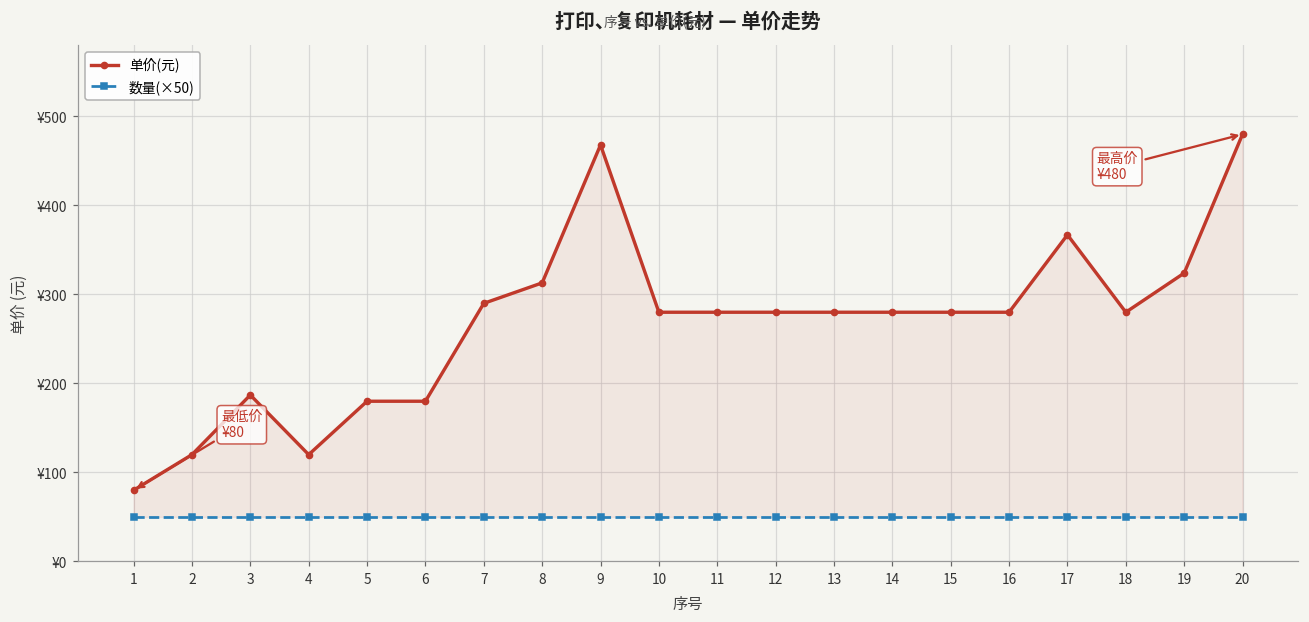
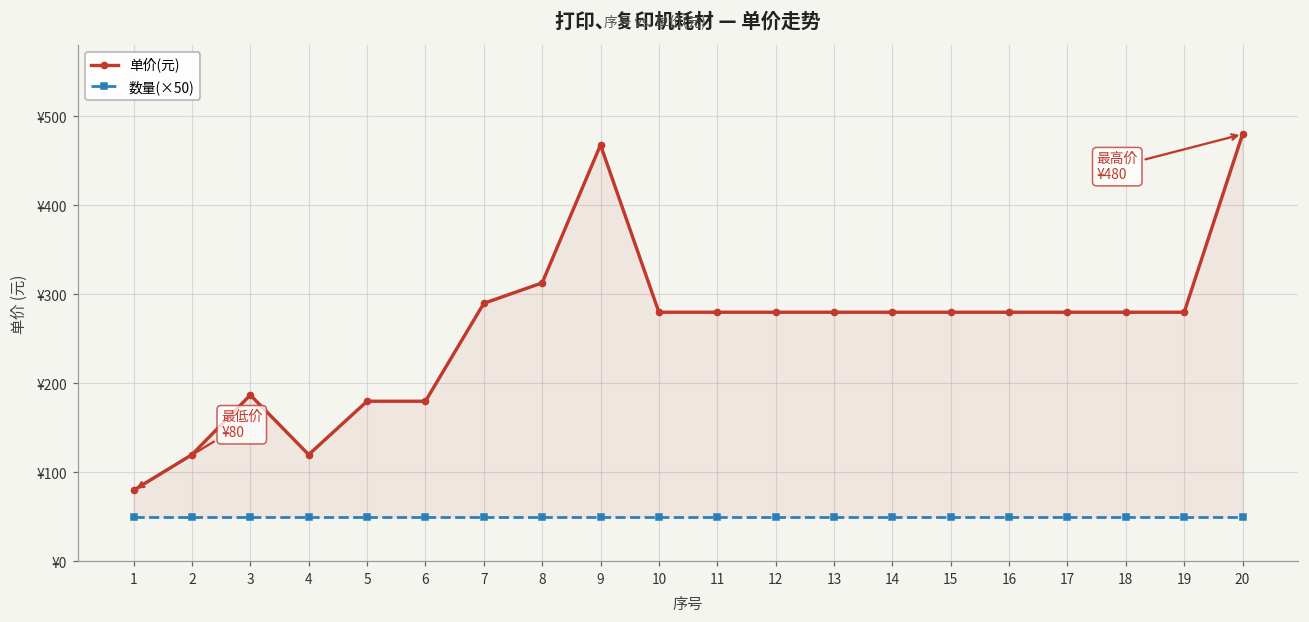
单价(元), 17: ¥370 -> ¥280
单价(元), 19: ¥320 -> ¥280
